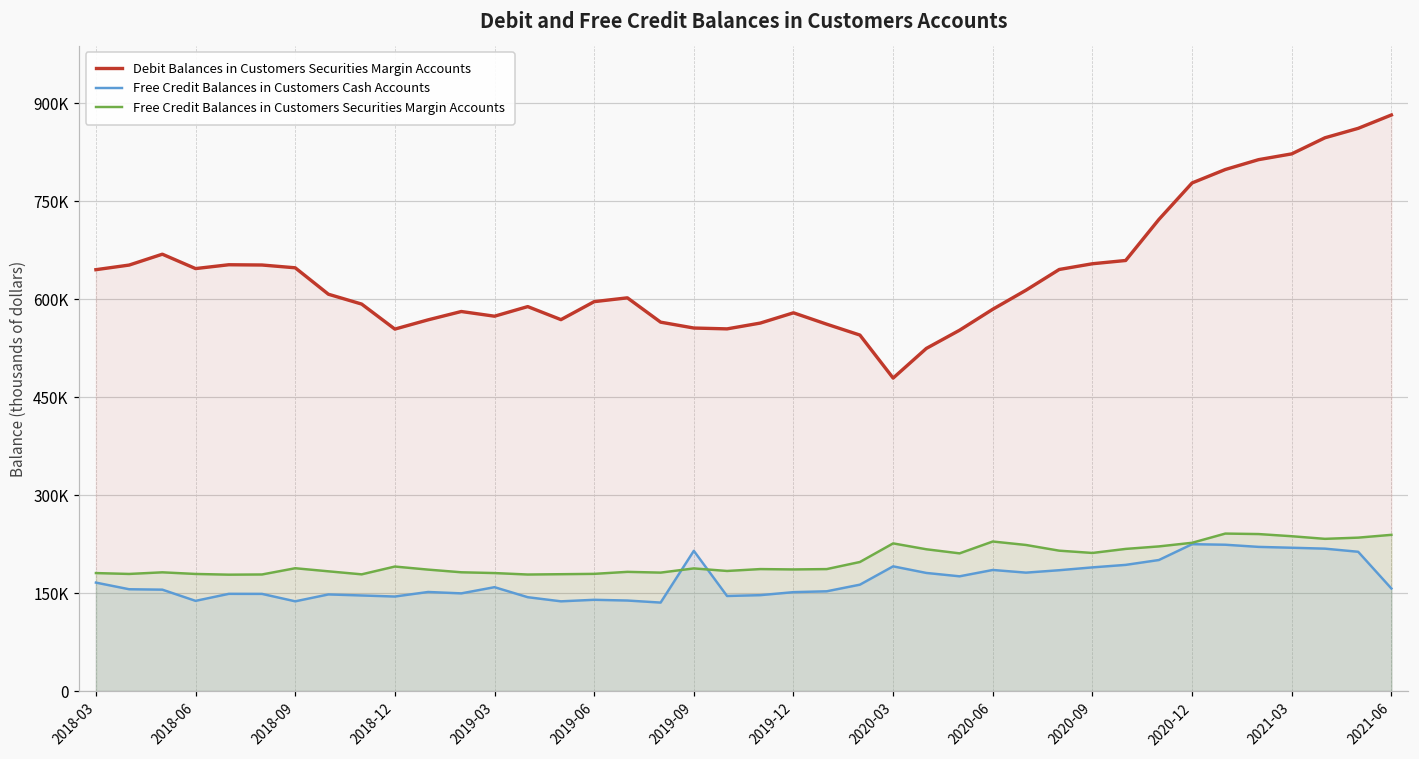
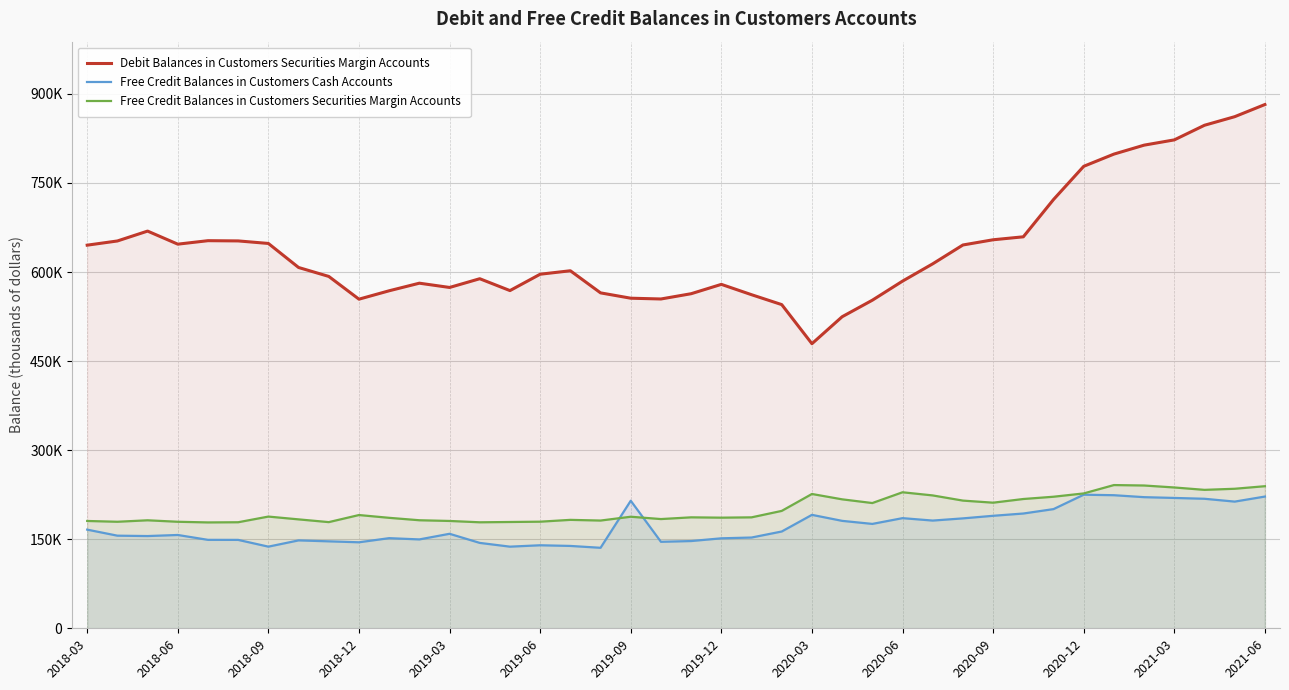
Free Credit Balances in Customers Cash Accounts, 2018-06: 140000 -> 160000
Free Credit Balances in Customers Cash Accounts, 2021-06: 160000 -> 220000
